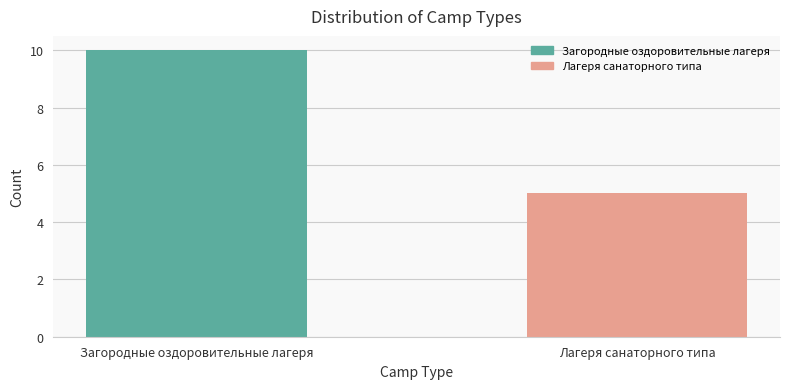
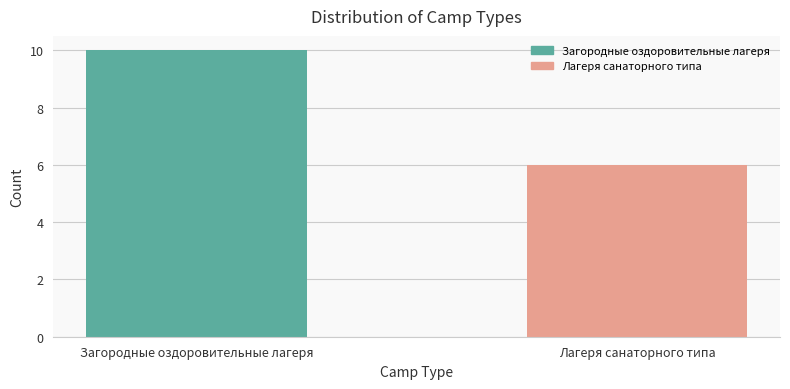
Лагеря санаторного типа: 5 -> 6
